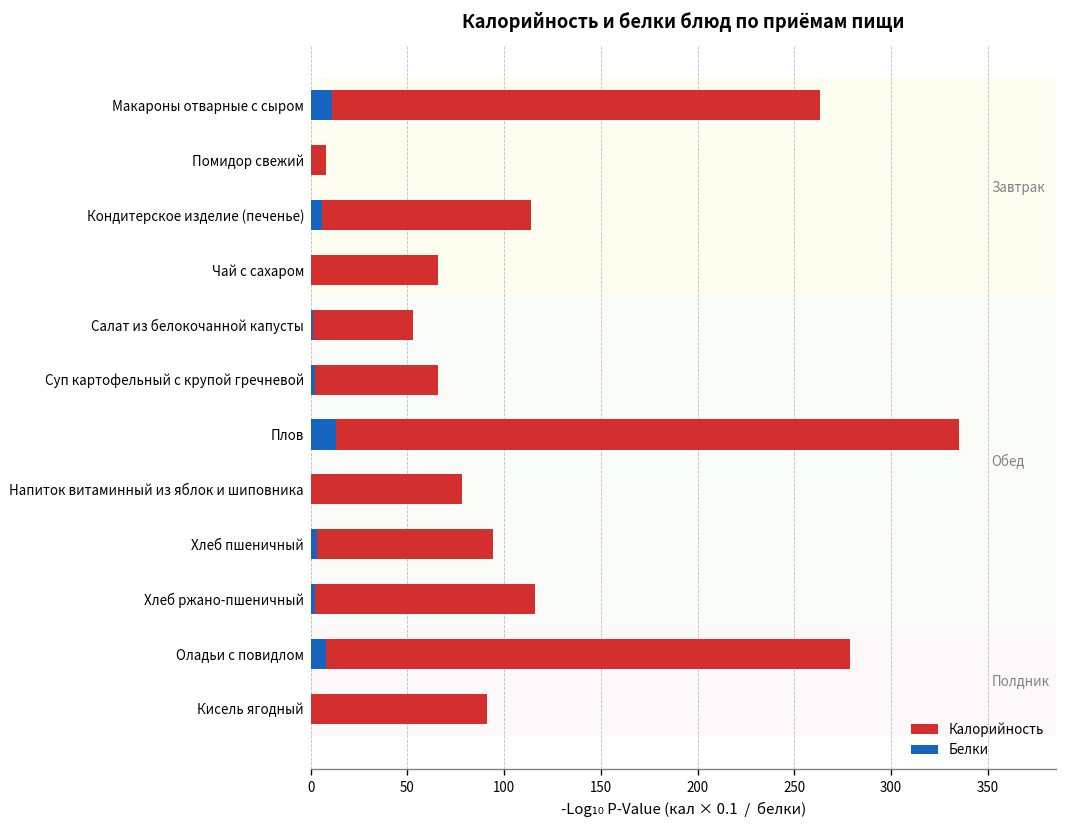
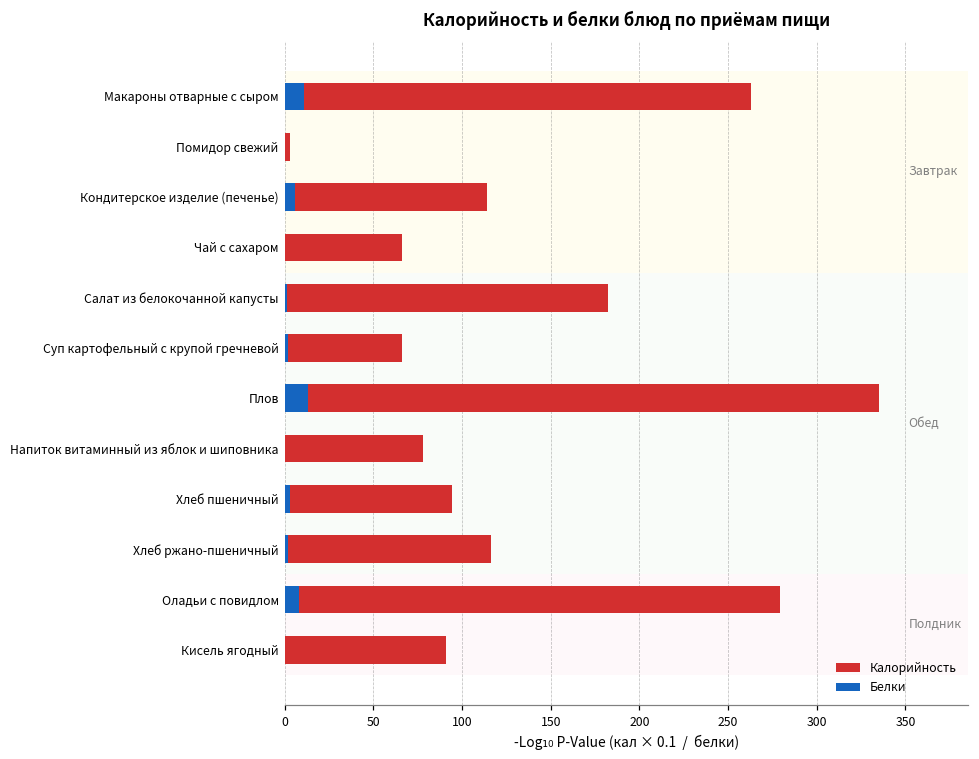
Калорийность, Помидор свежий: 8 -> 3
Калорийность, Салат из белокочанной капусты: 53 -> 182
